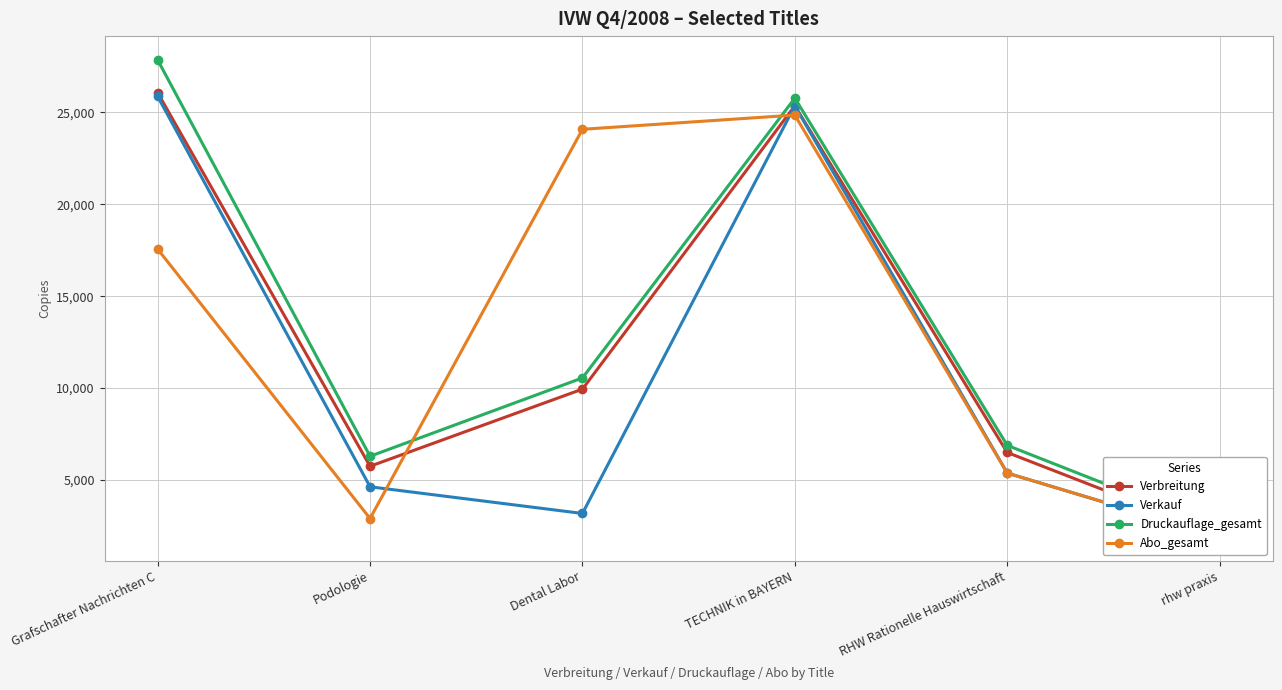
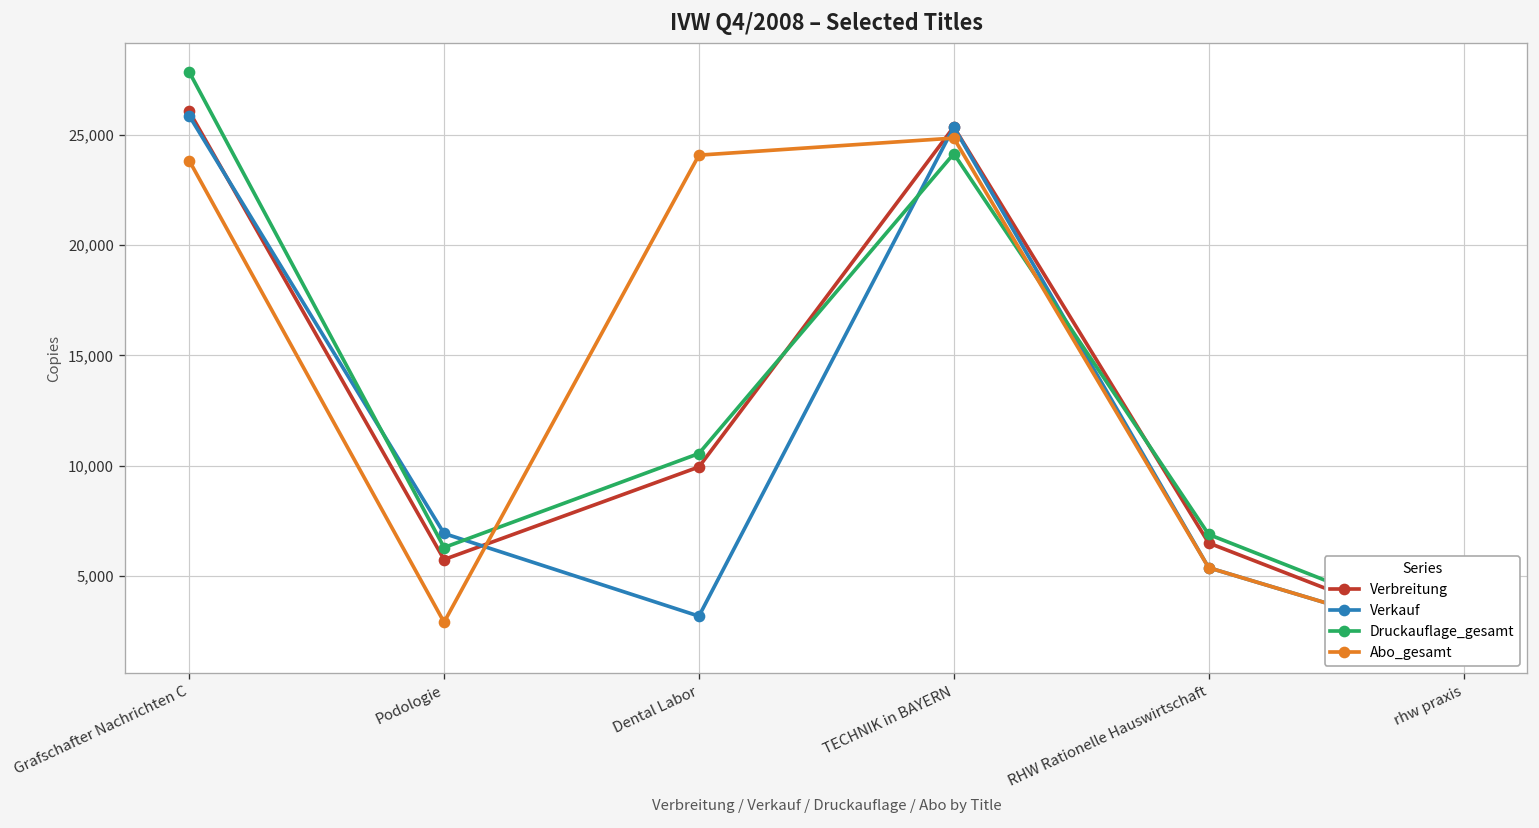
Abo_gesamt, Grafschafter Nachrichten C: 17,600 -> 23,800
Verkauf, Podologie: 4,600 -> 6,900
Druckauflage_gesamt, TECHNIK in BAYERN: 25,800 -> 24,100
